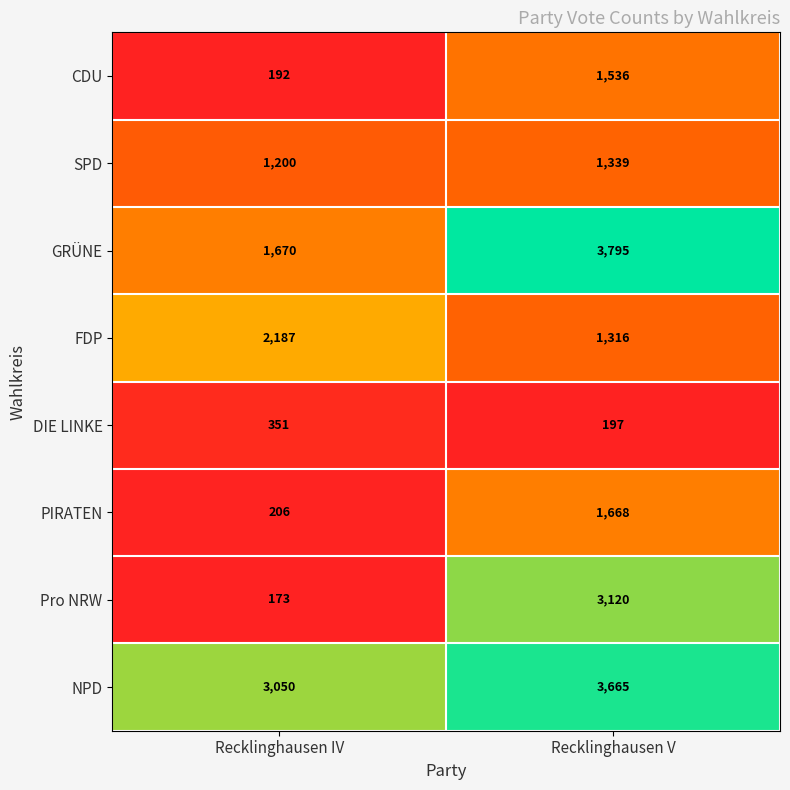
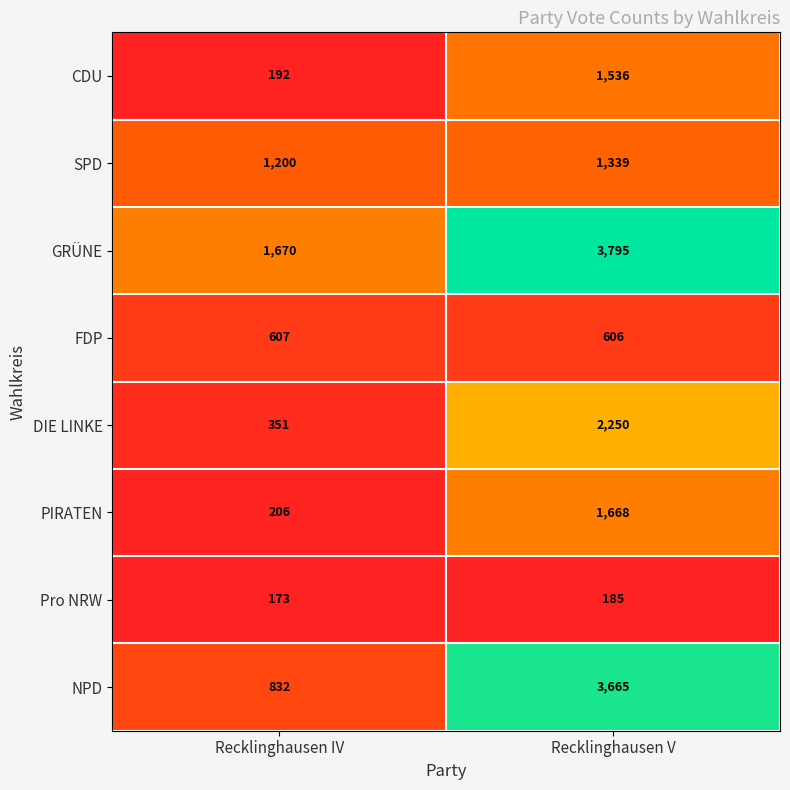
FDP, Recklinghausen IV: 2,187 -> 607
FDP, Recklinghausen V: 1,316 -> 606
DIE LINKE, Recklinghausen V: 197 -> 2,250
Pro NRW, Recklinghausen V: 3,120 -> 185
NPD, Recklinghausen IV: 3,050 -> 832
